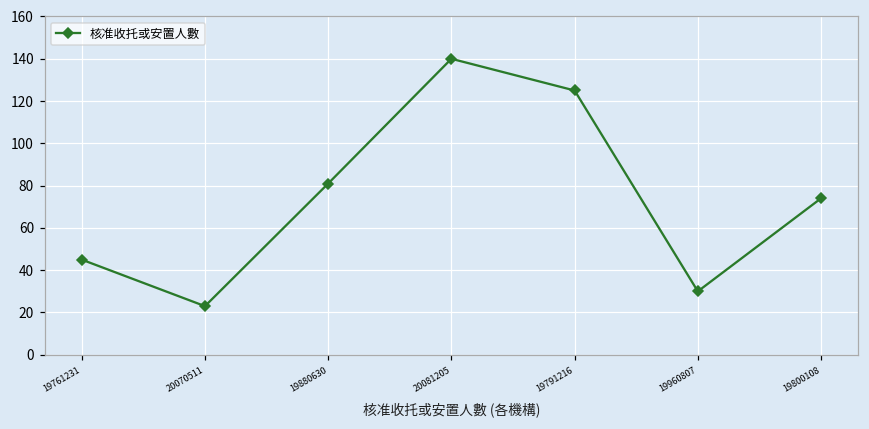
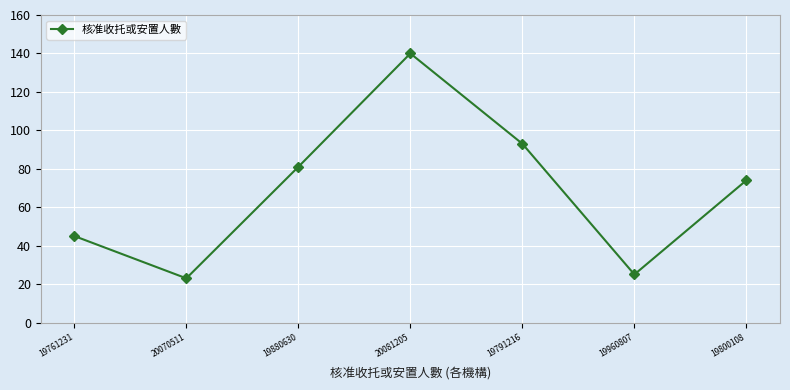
19791216: 125 -> 93
19960807: 30 -> 25
